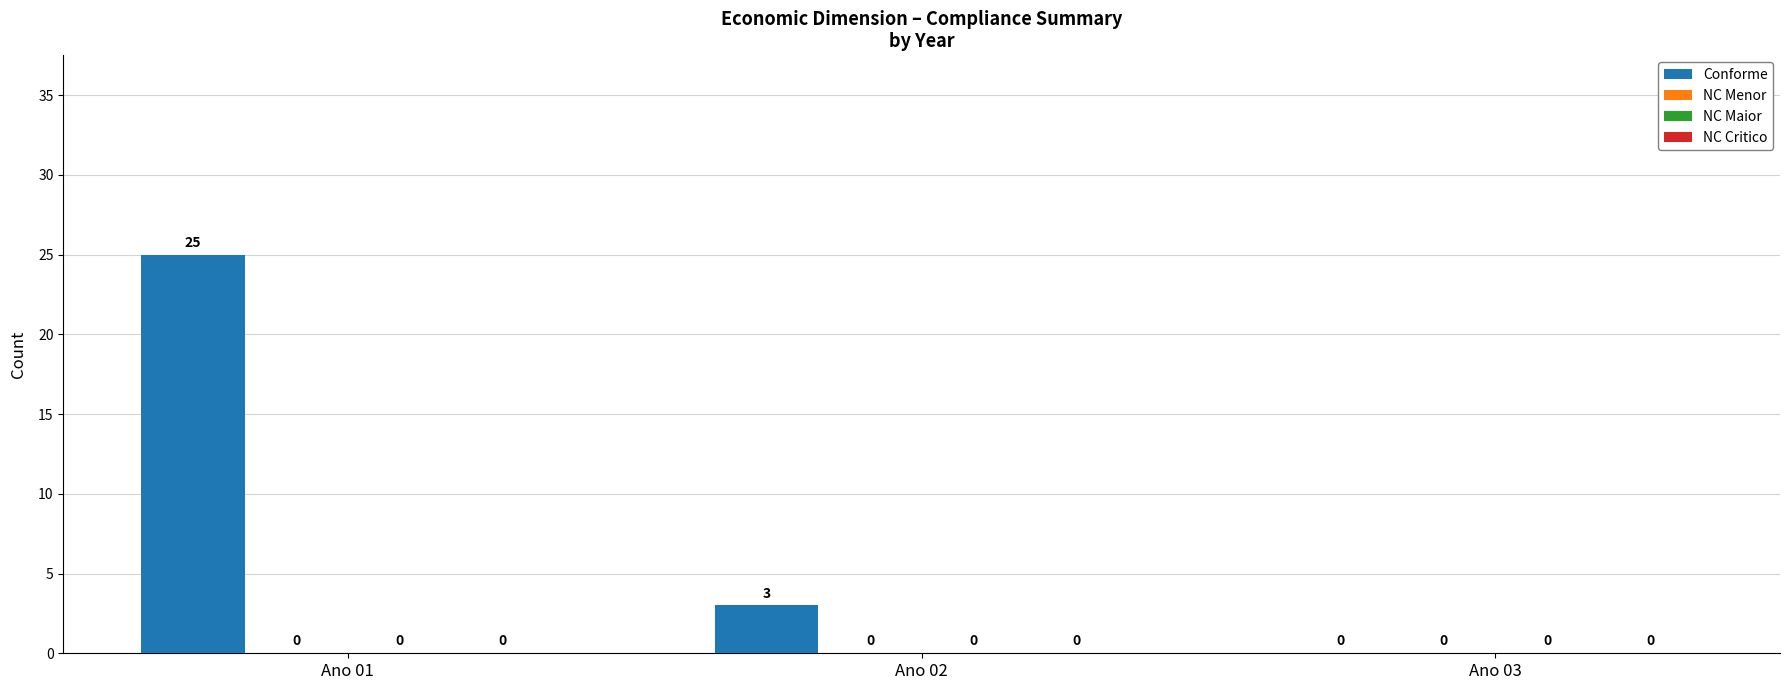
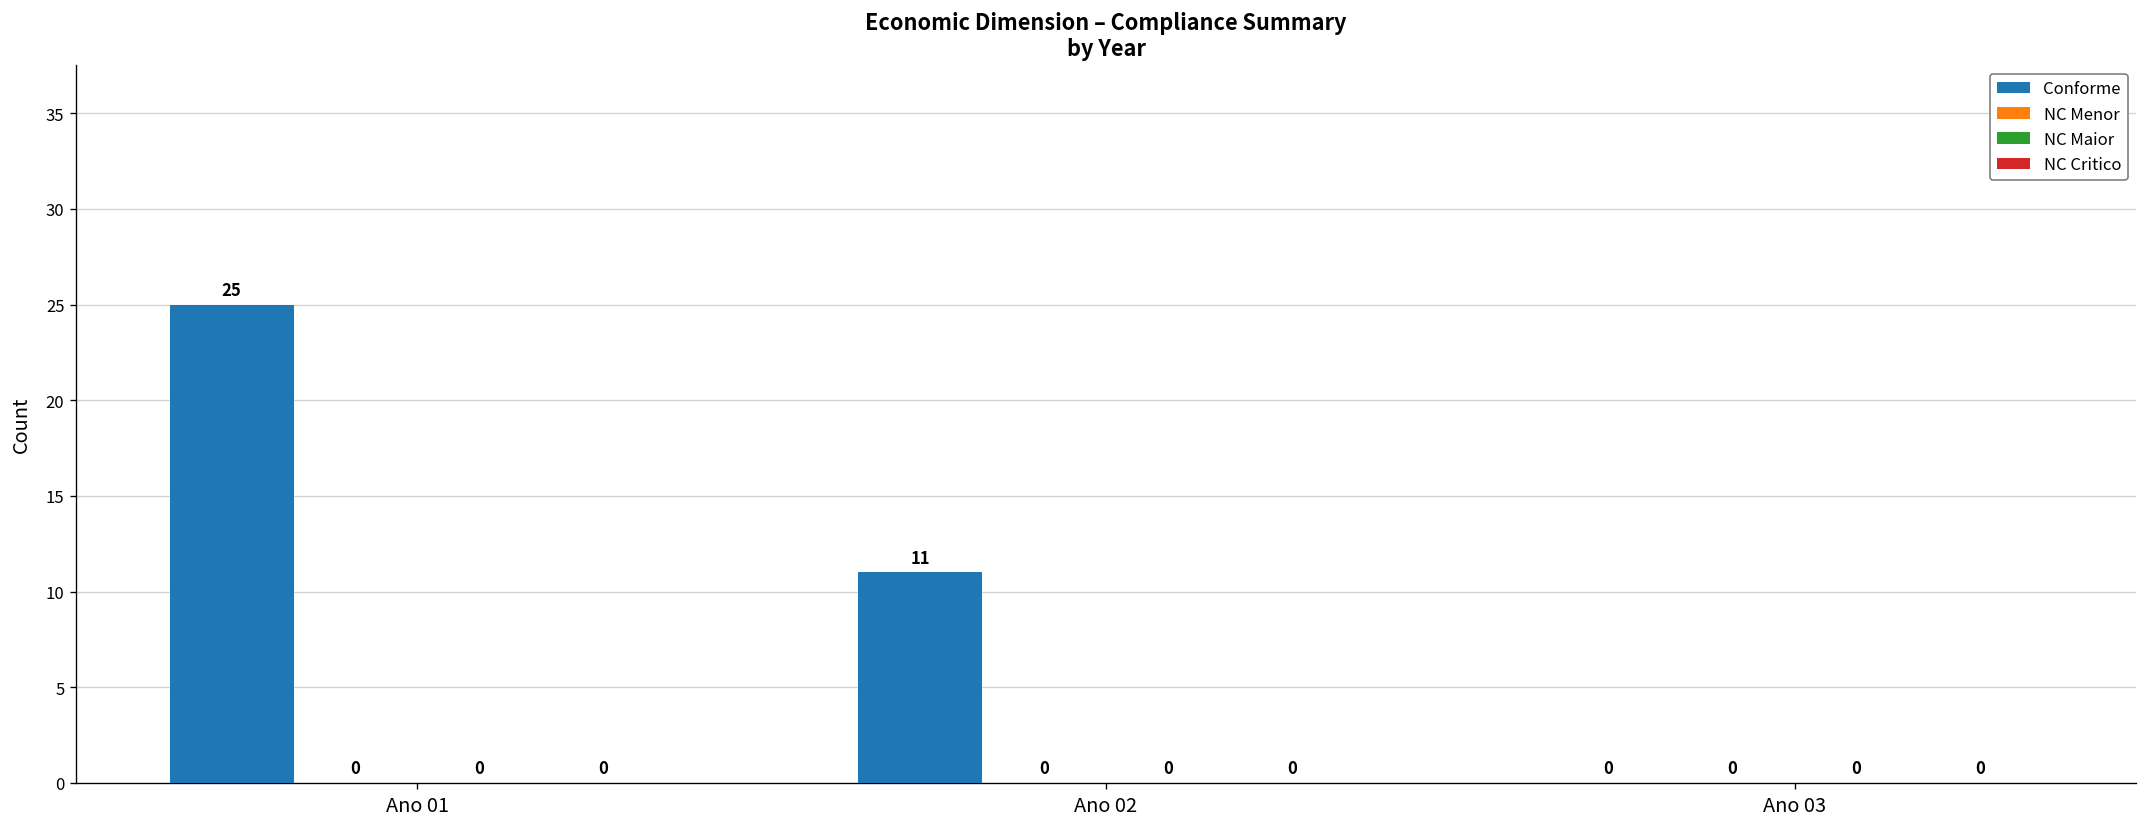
Conforme, Ano 02: 3 -> 11
